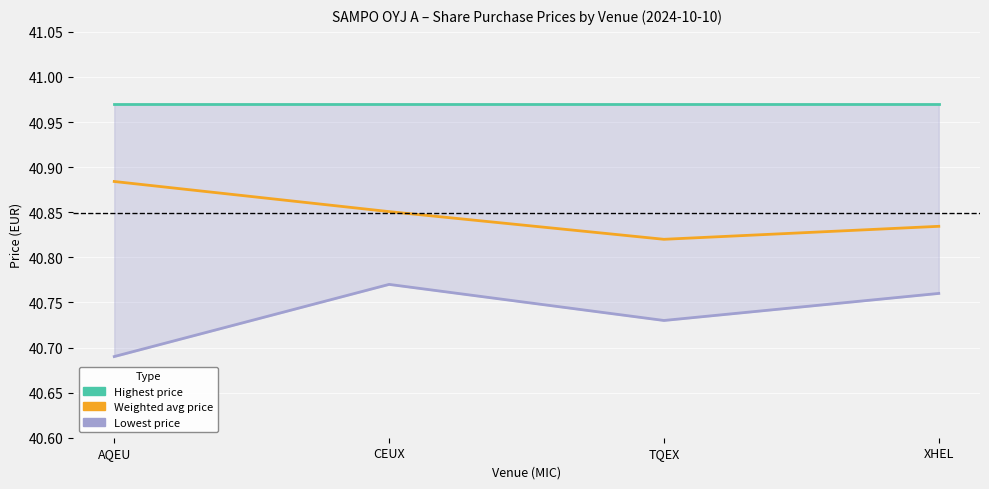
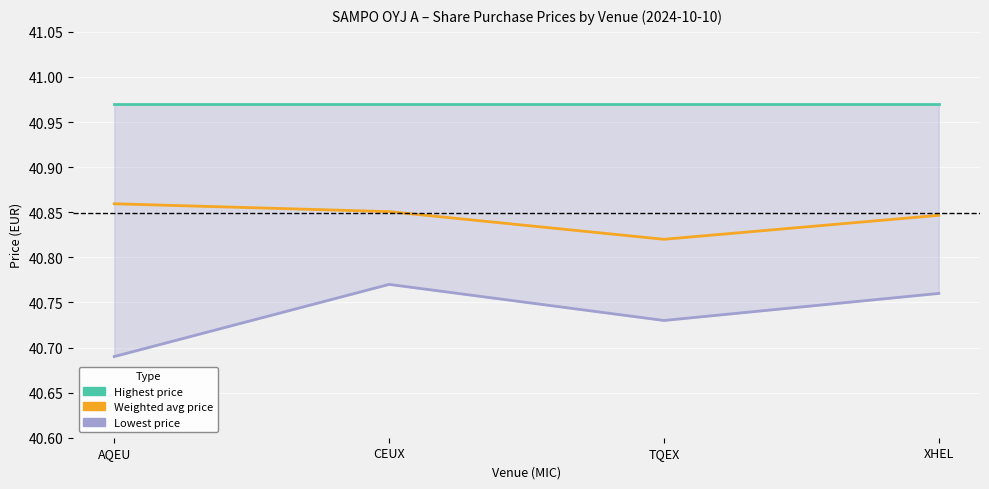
Weighted avg price, AQEU: 40.88 -> 40.86
Weighted avg price, XHEL: 40.83 -> 40.85
